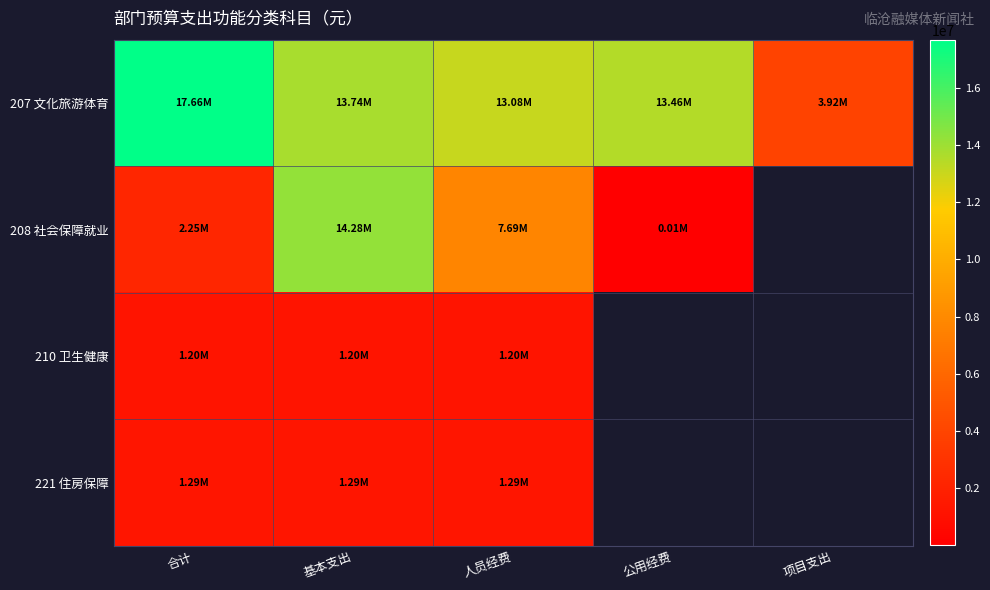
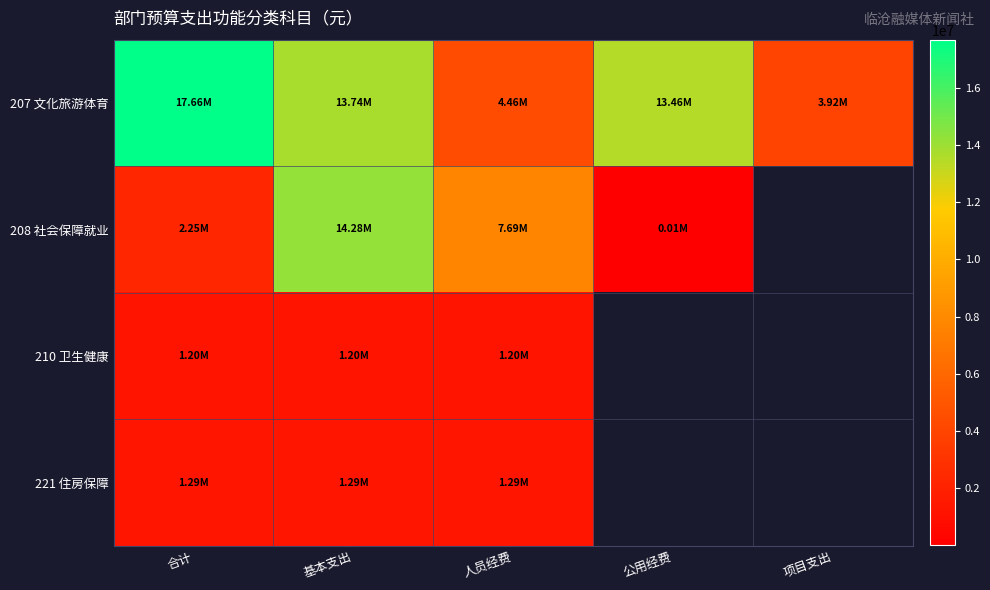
207 文化旅游体育, 人员经费: 13.08M -> 4.46M
